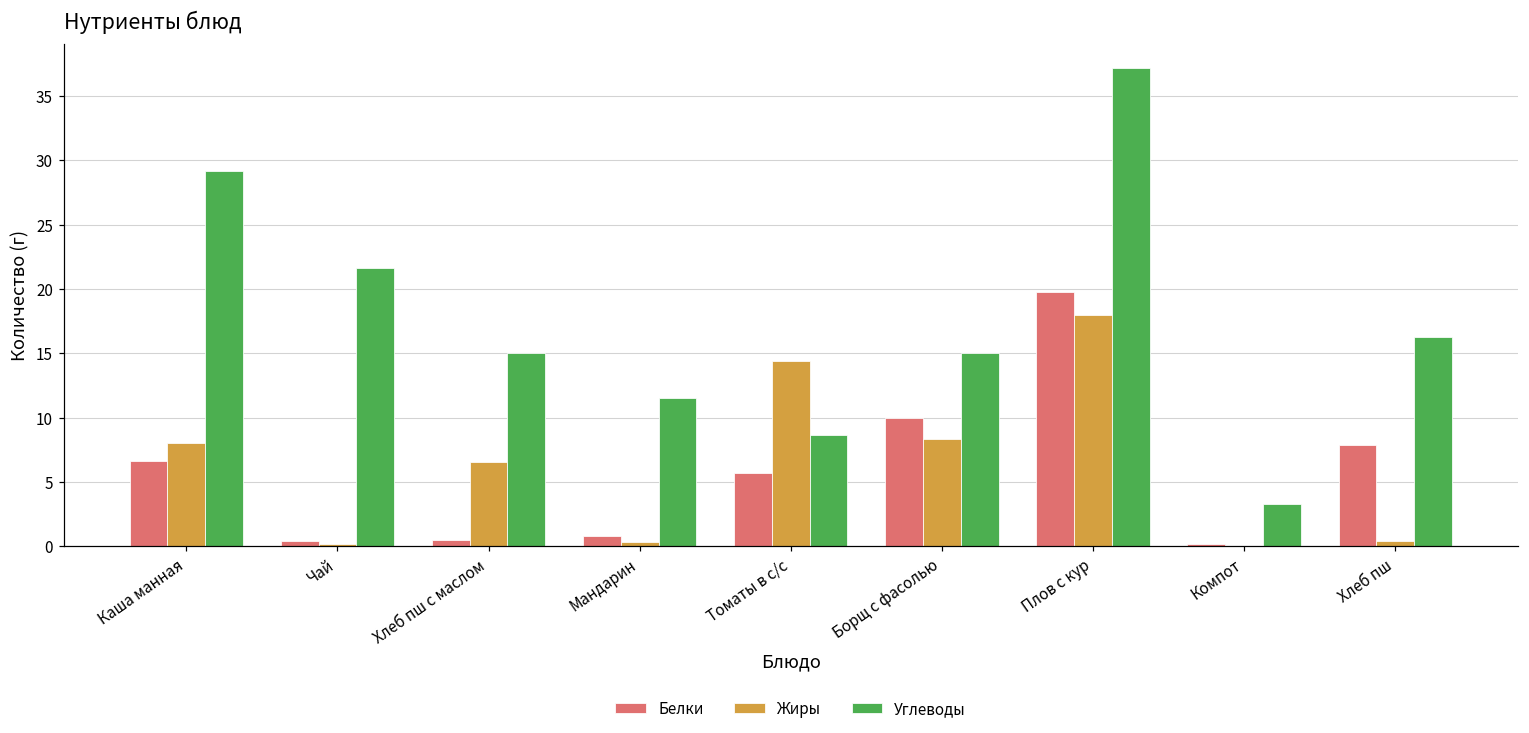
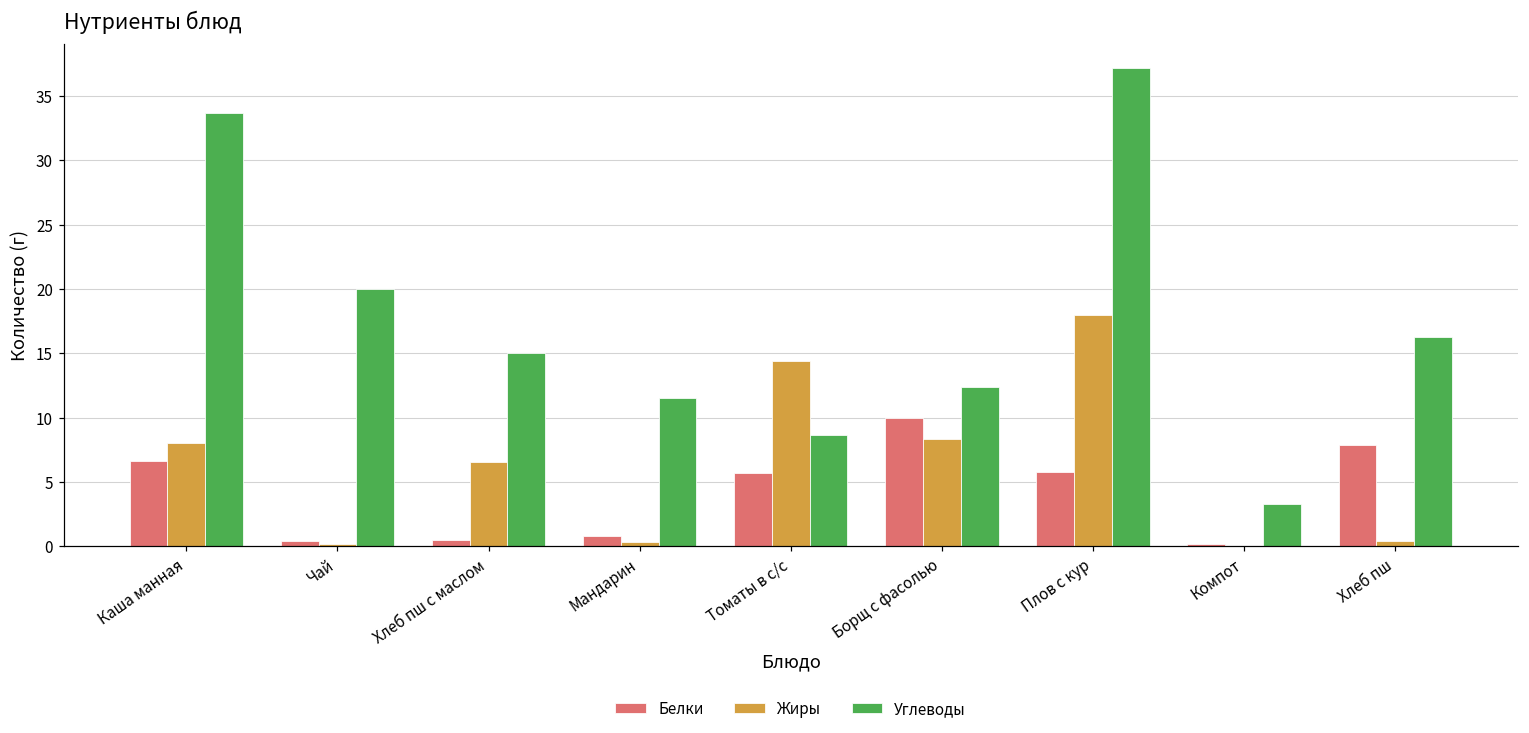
Углеводы, Каша манная: 29.1 -> 33.7
Углеводы, Чай: 21.6 -> 20.0
Углеводы, Борщ с фасолью: 15.1 -> 12.4
Белки, Плов с кур: 19.8 -> 5.8
